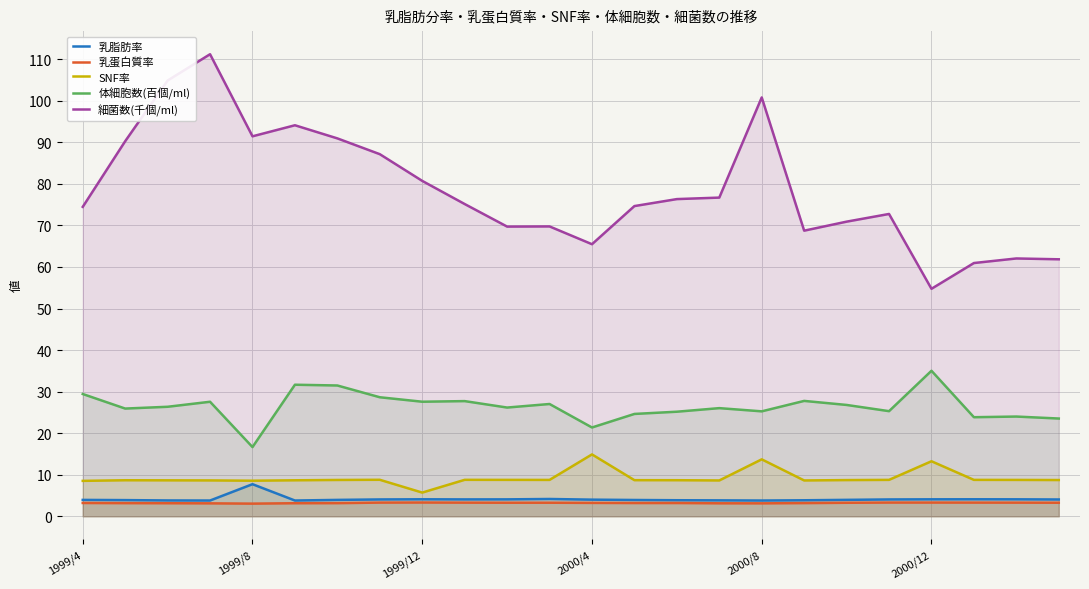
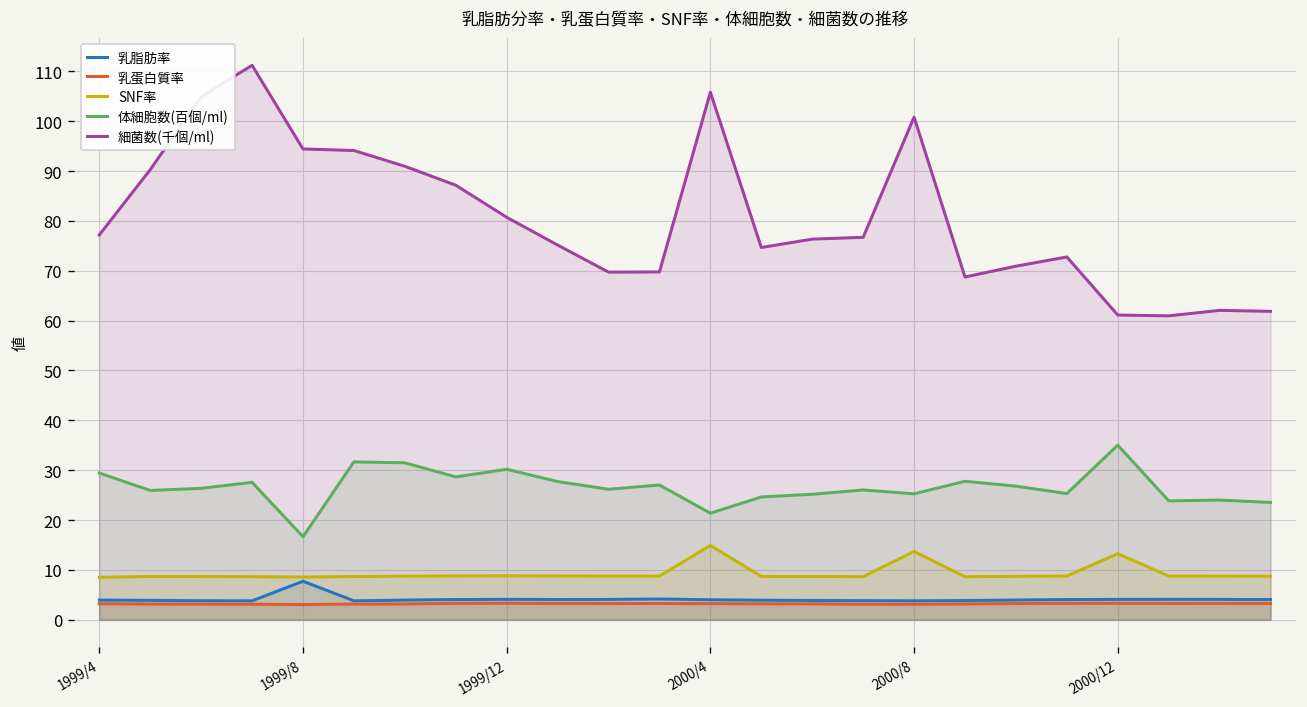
細菌数(千個/ml), 1999/4: 74 -> 77
細菌数(千個/ml), 1999/8: 91 -> 94
SNF率, 1999/12: 6 -> 9
体細胞数(百個/ml), 1999/12: 28 -> 30
細菌数(千個/ml), 2000/4: 65 -> 106
細菌数(千個/ml), 2000/12: 55 -> 61
